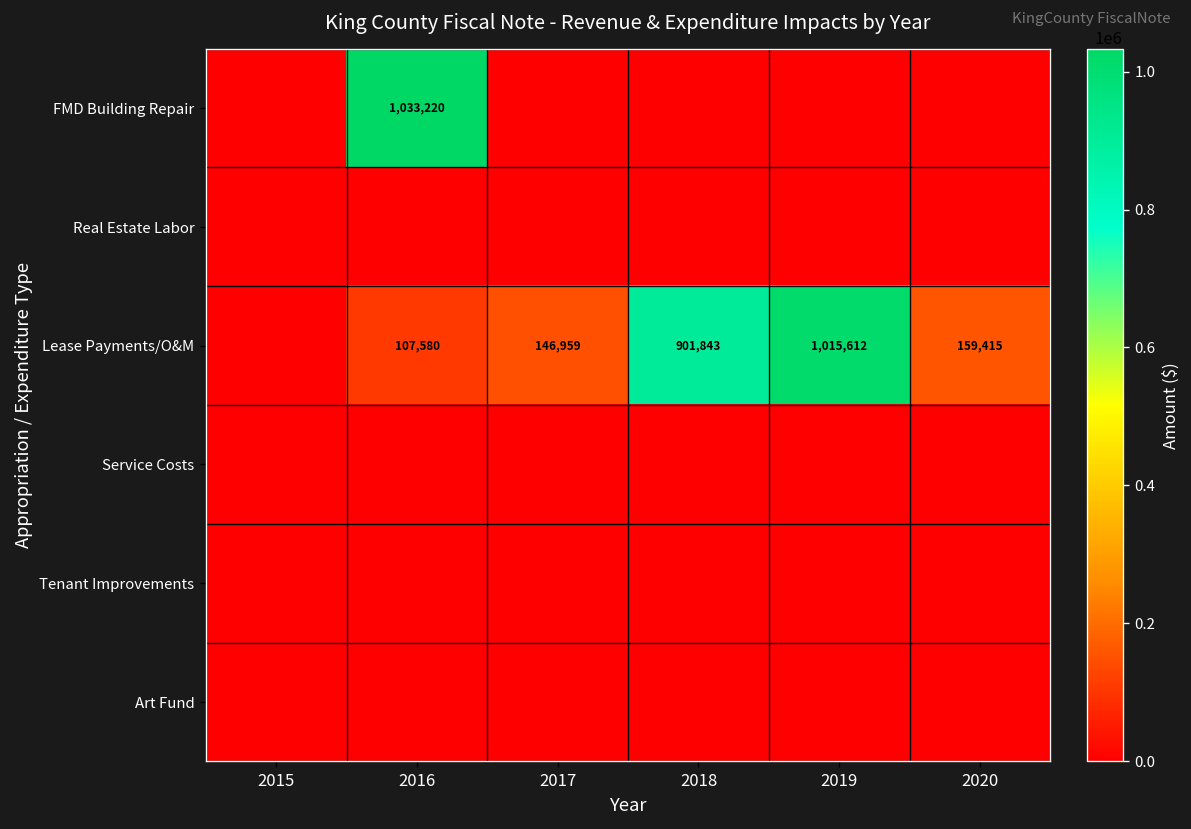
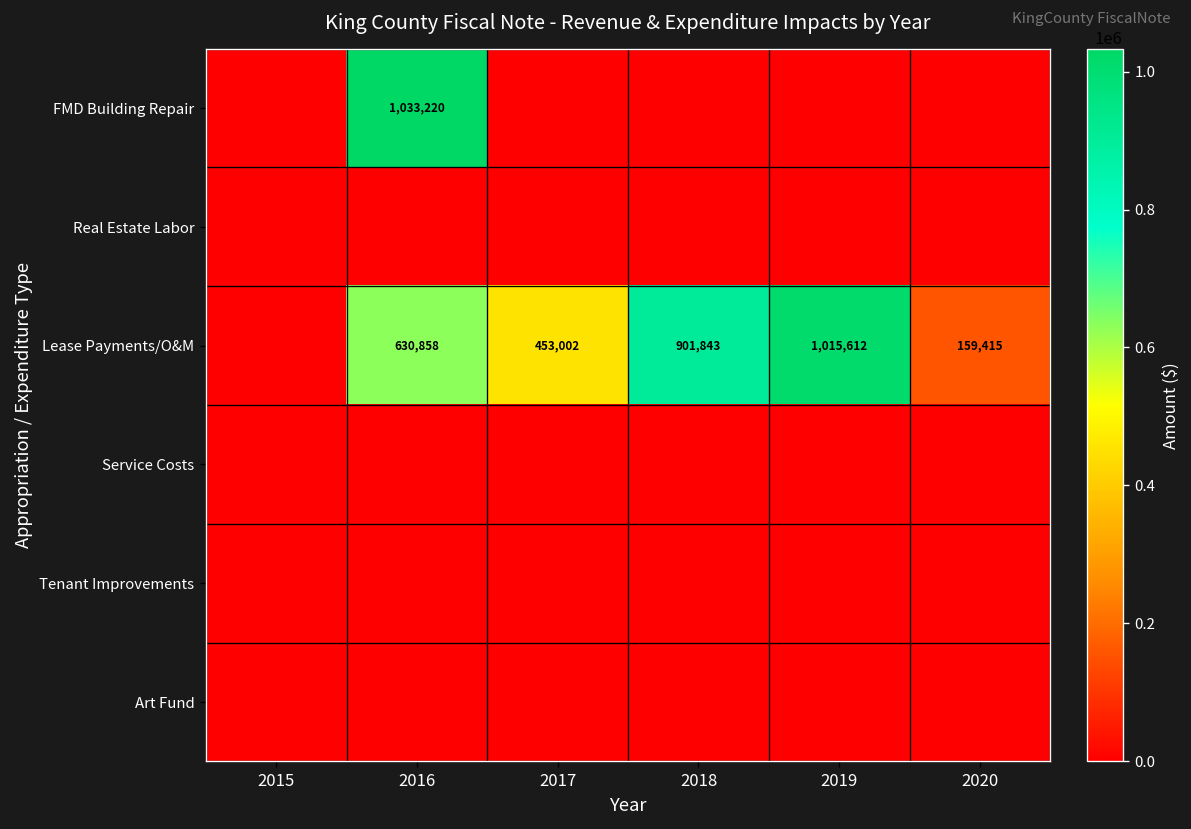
Lease Payments/O&M, 2016: 107,580 -> 630,858
Lease Payments/O&M, 2017: 146,959 -> 453,002
